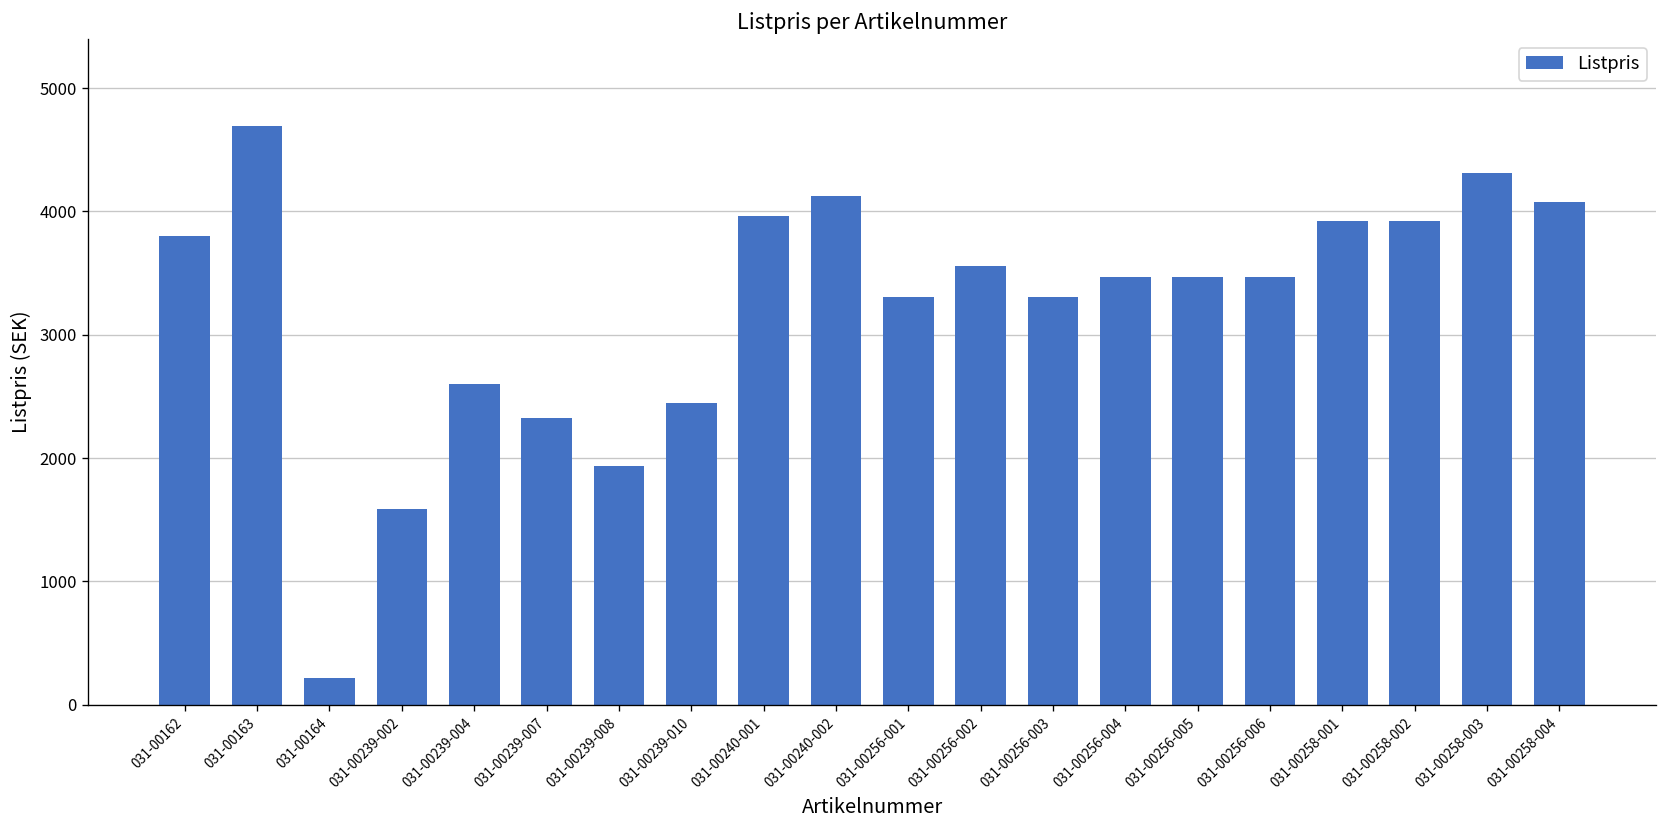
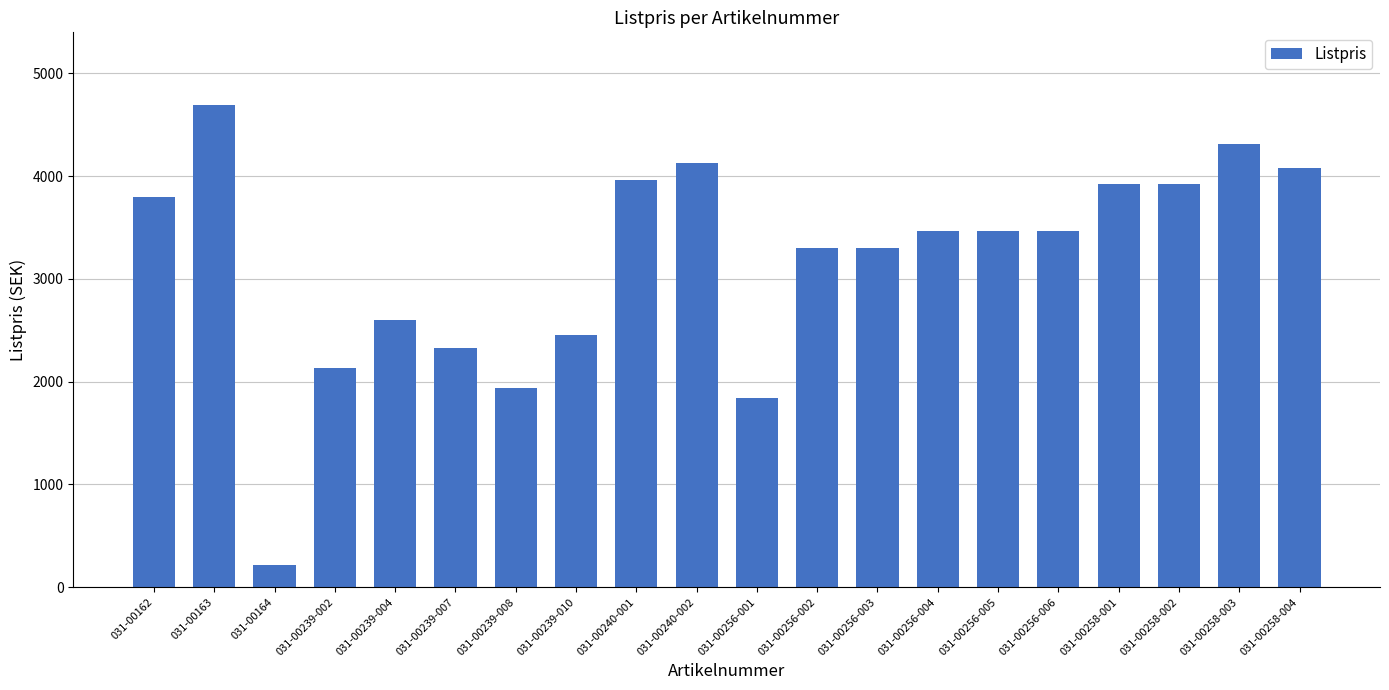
031-00239-002: 1590 -> 2140
031-00256-001: 3310 -> 1840
031-00256-002: 3560 -> 3310
